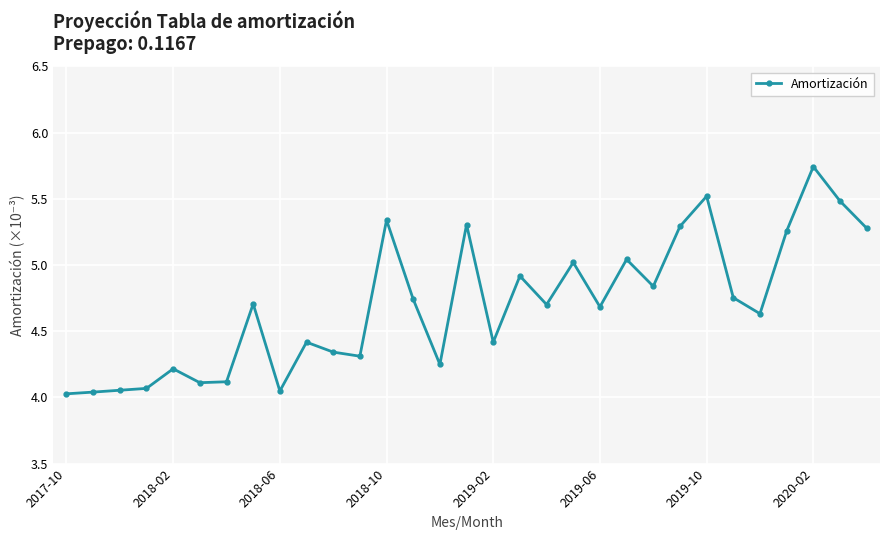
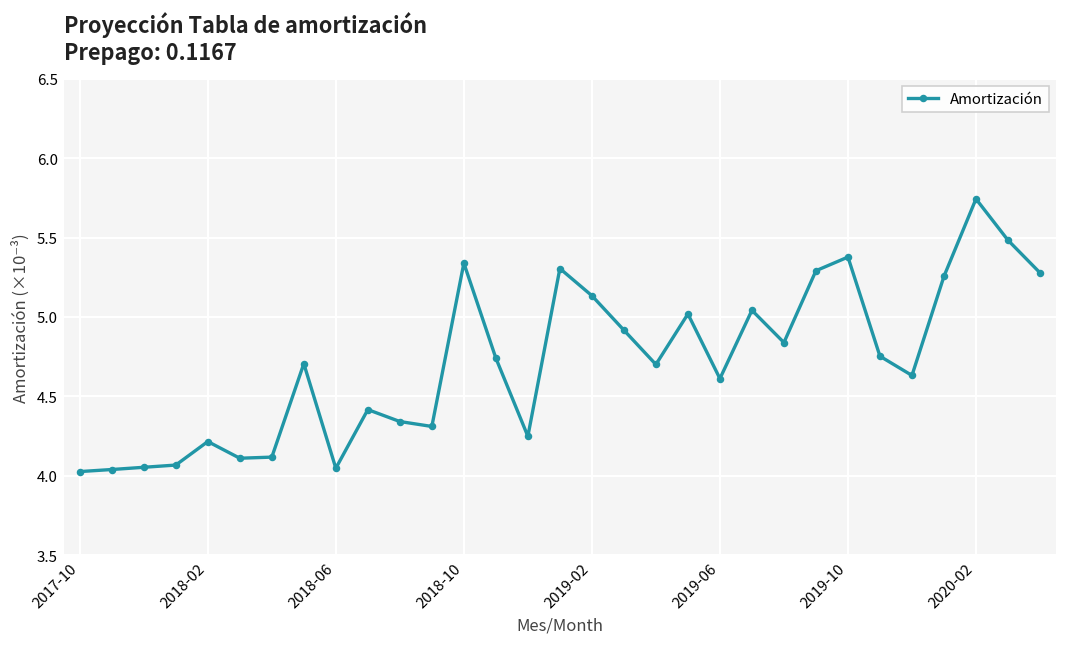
2019-02: 4.42 -> 5.13
2019-06: 4.68 -> 4.61
2019-10: 5.52 -> 5.38
